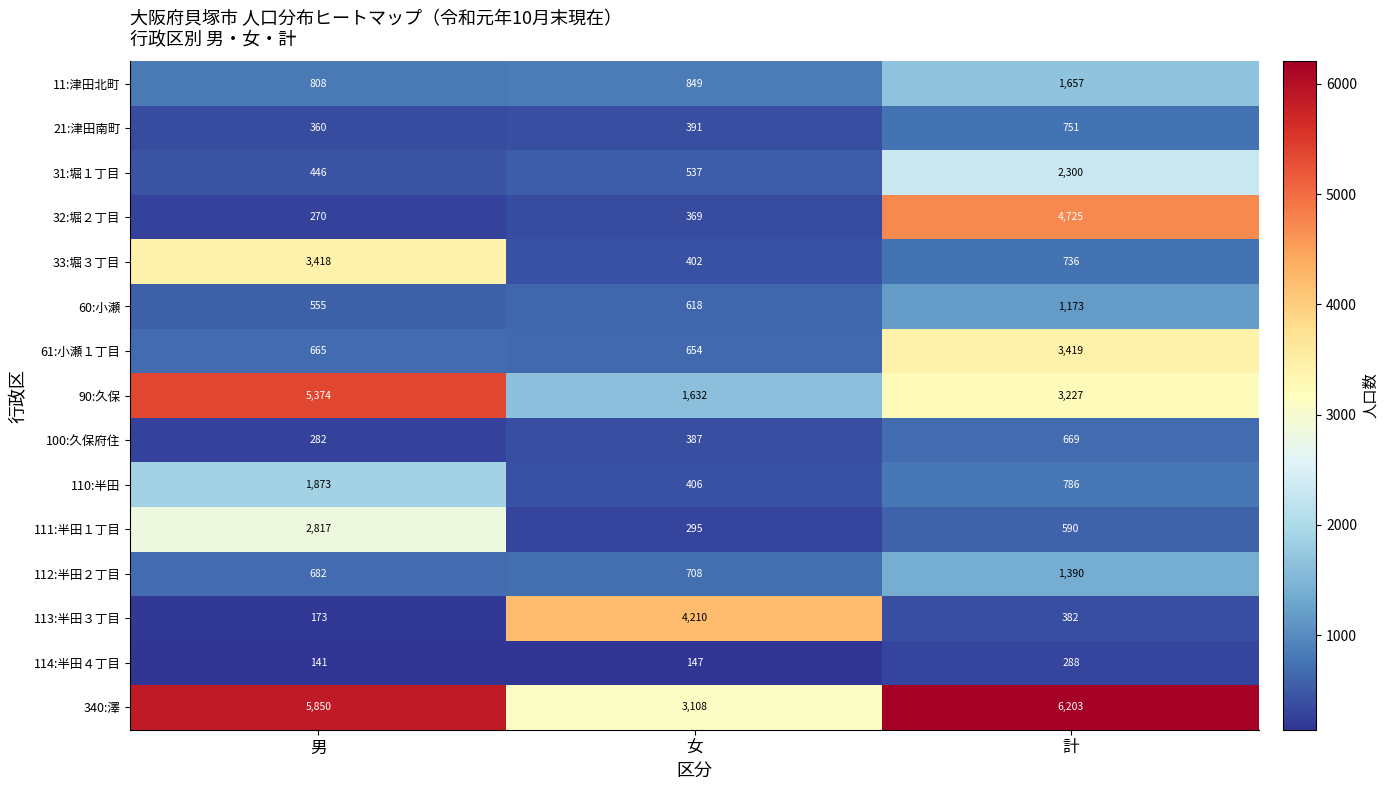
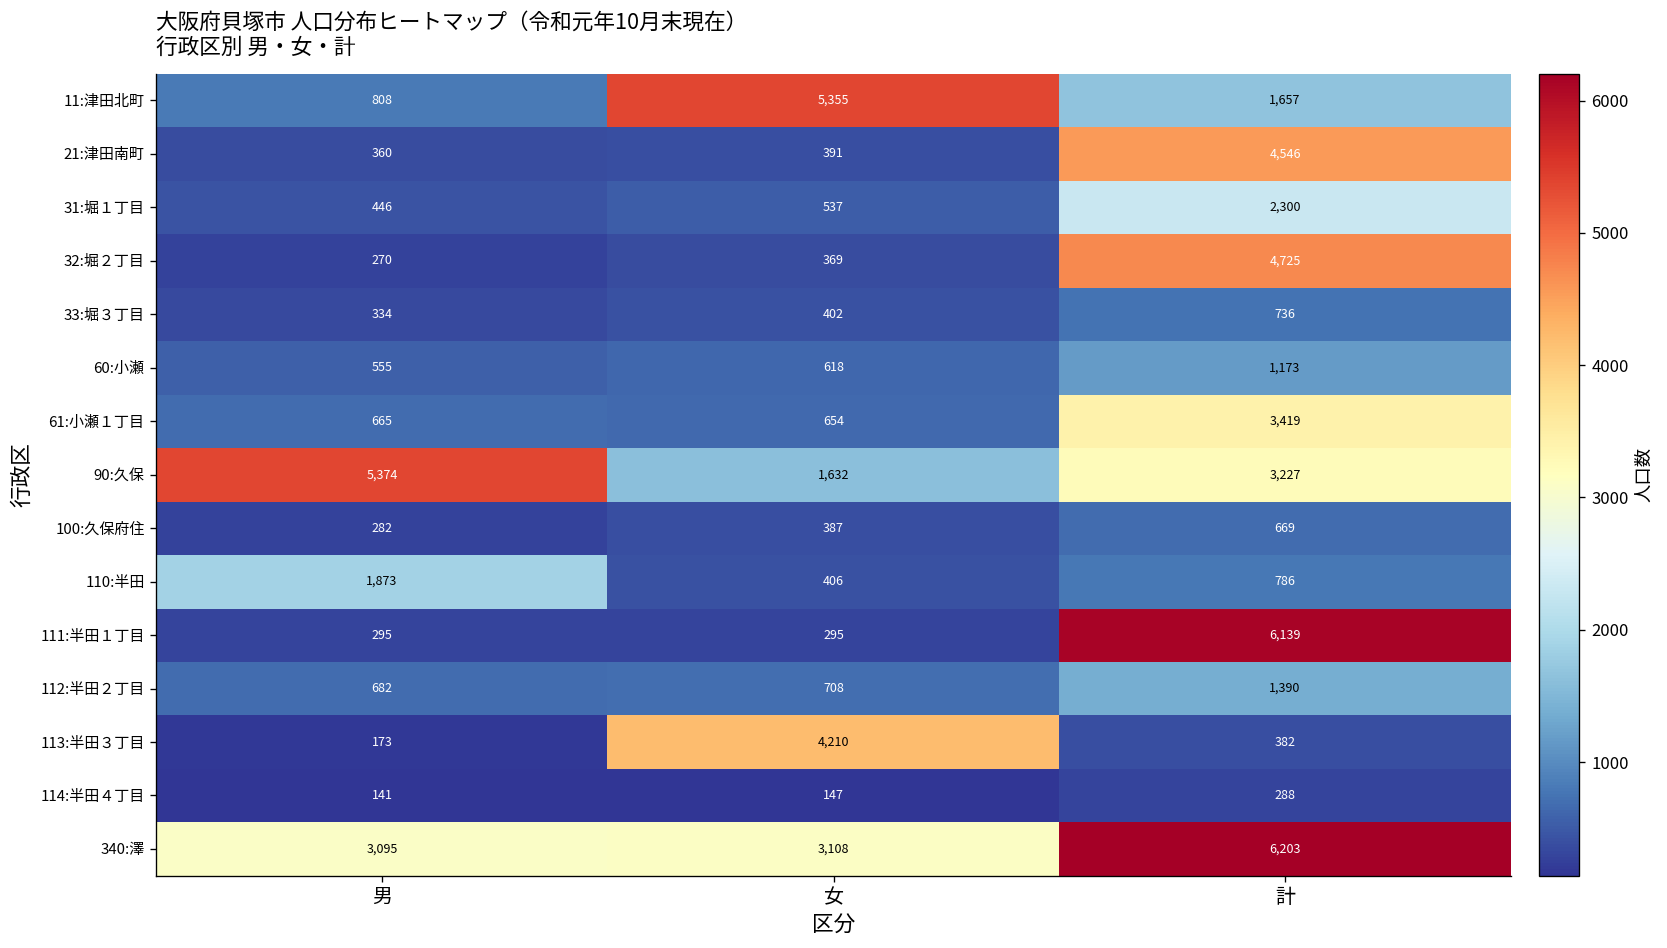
11:津田北町, 女: 849 -> 5,355
21:津田南町, 計: 751 -> 4,546
33:堀３丁目, 男: 3,418 -> 334
111:半田１丁目, 男: 2,817 -> 295
111:半田１丁目, 計: 590 -> 6,139
340:澤, 男: 5,850 -> 3,095
